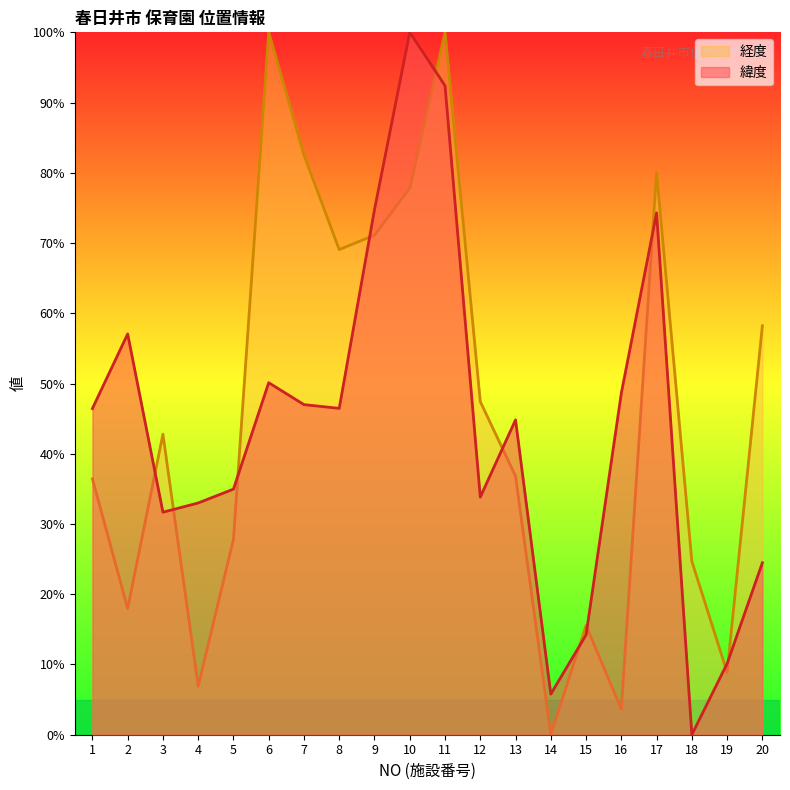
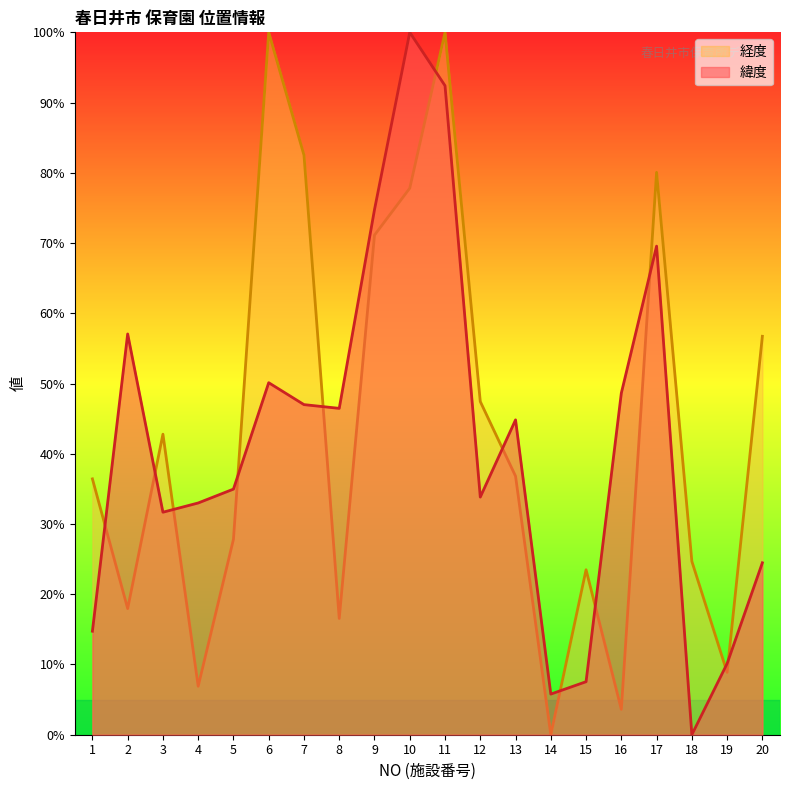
緯度, 1: 46% -> 15%
経度, 8: 69% -> 17%
経度, 15: 16% -> 23%
緯度, 15: 14% -> 8%
緯度, 17: 74% -> 70%
経度, 20: 58% -> 57%
